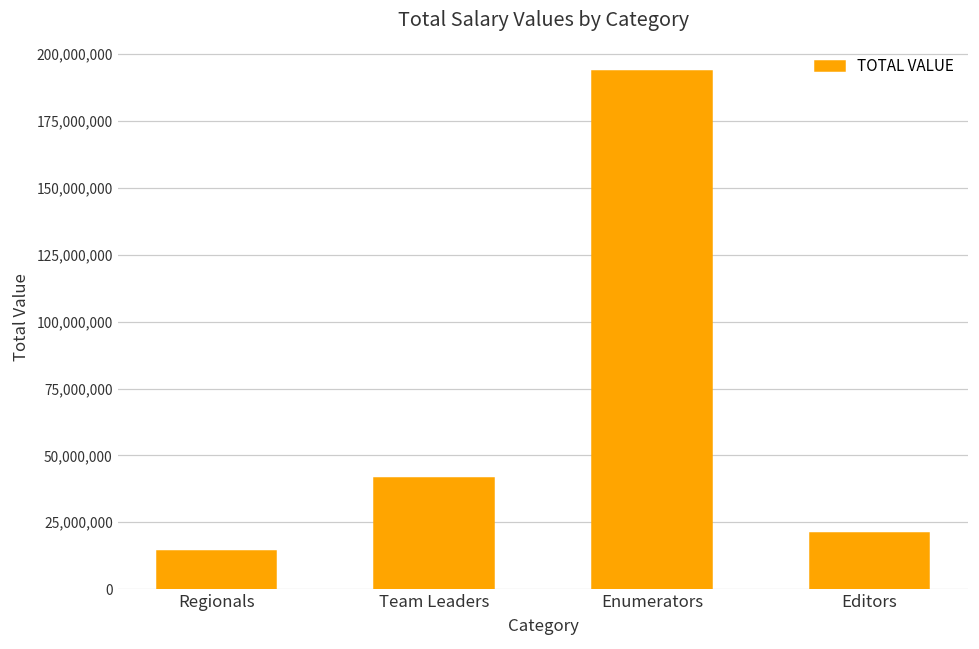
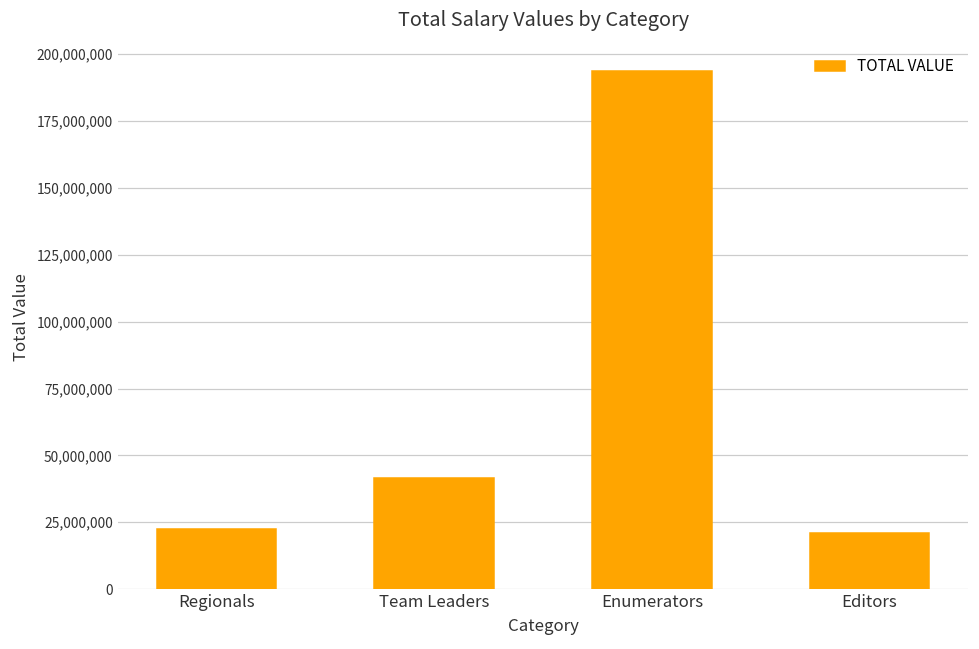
Regionals: 14,000,000 -> 22,000,000
